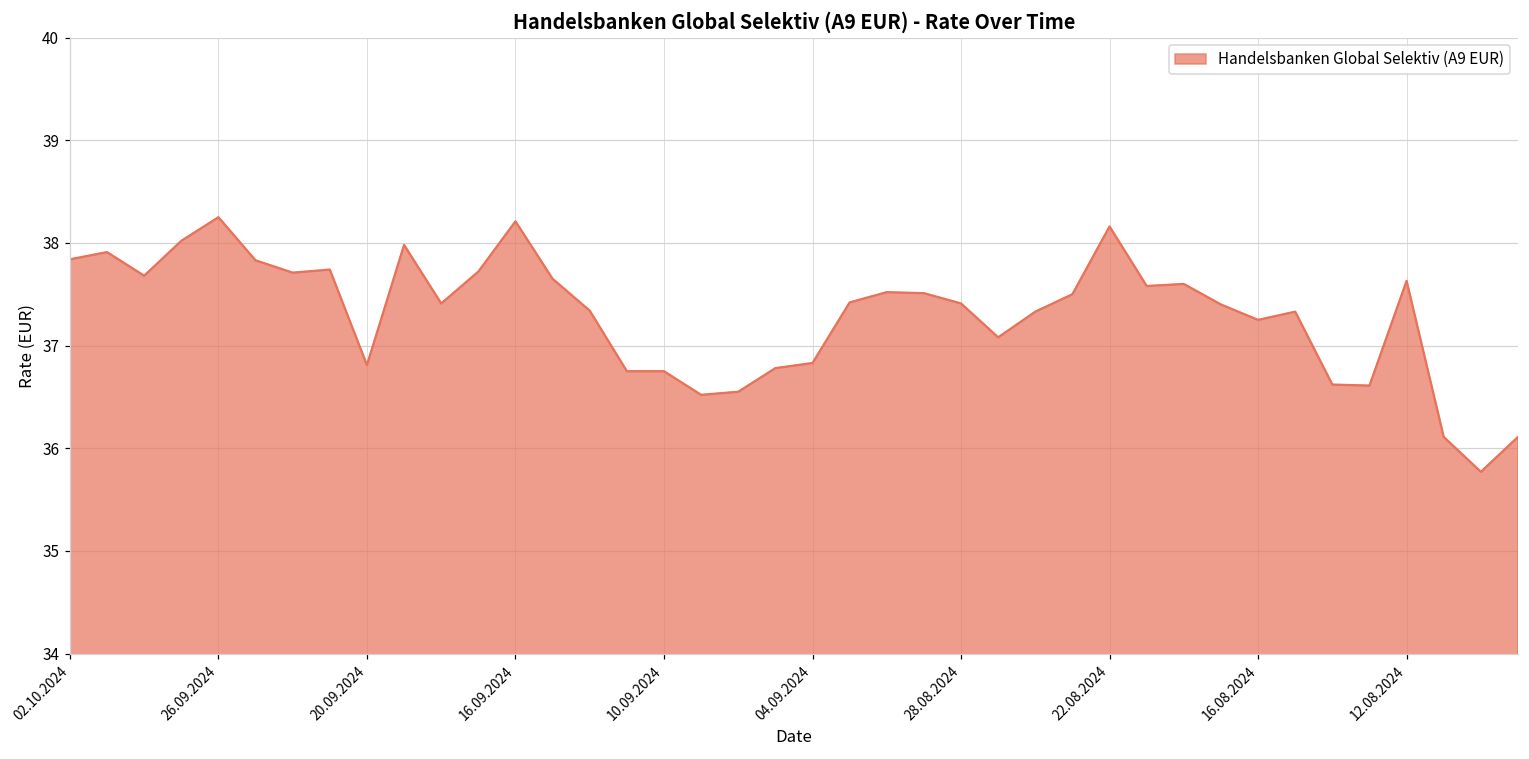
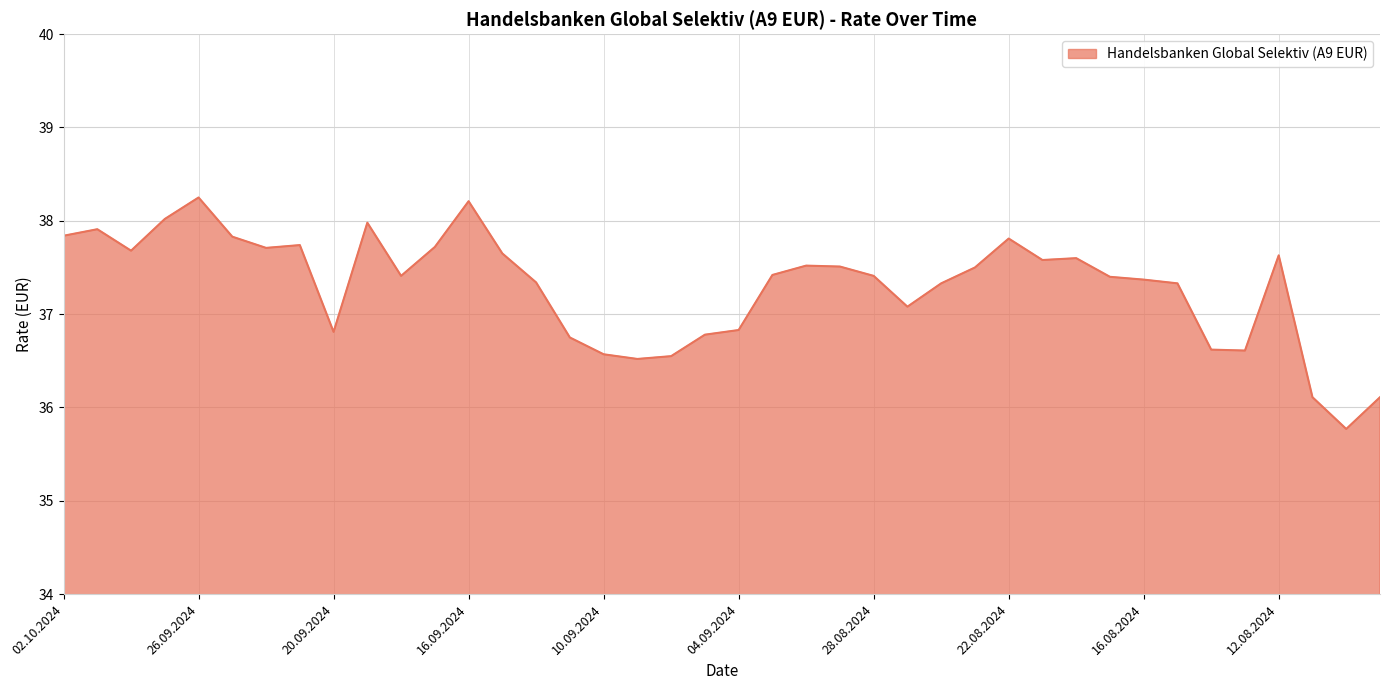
10.09.2024: 36.8 -> 36.6
22.08.2024: 38.2 -> 37.8
16.08.2024: 37.3 -> 37.4
